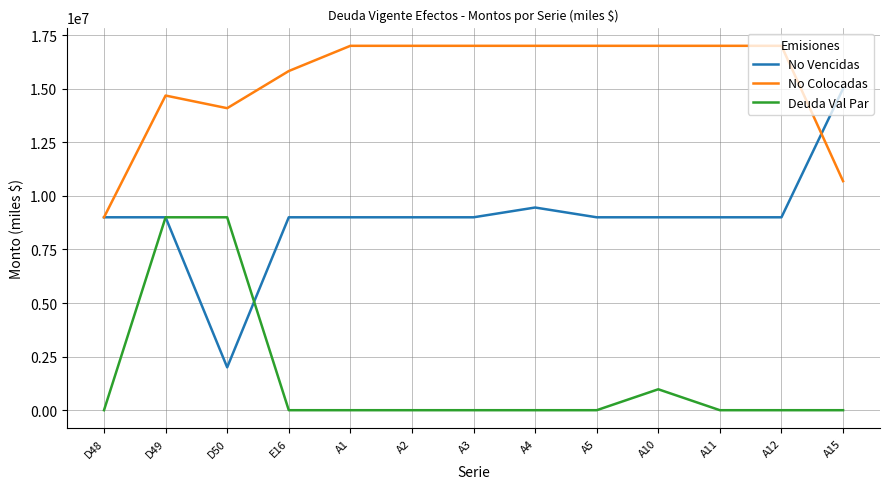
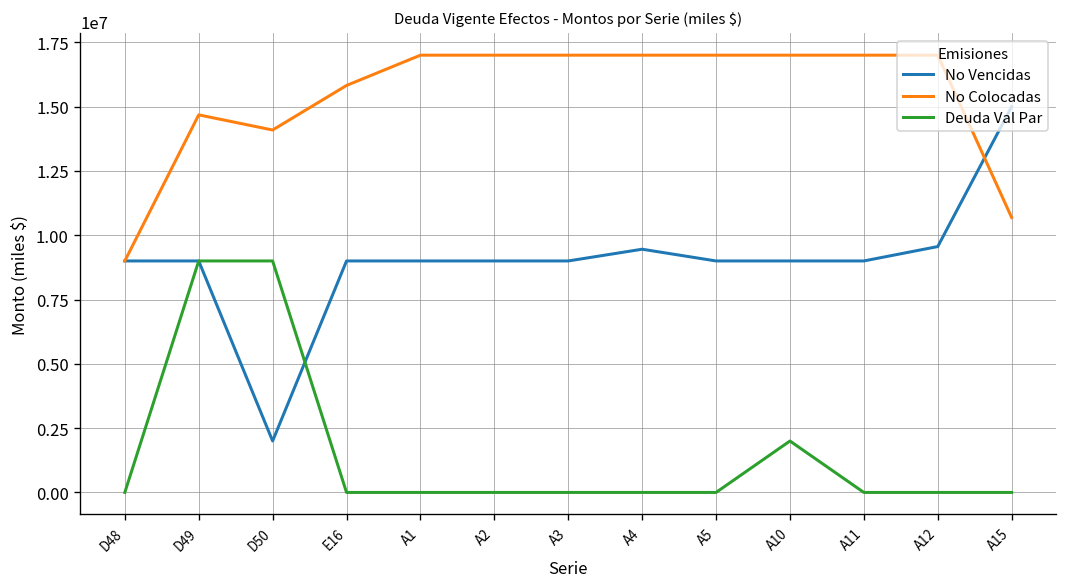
Deuda Val Par, A10: 1000000 -> 2000000
No Vencidas, A12: 9000000 -> 9600000
